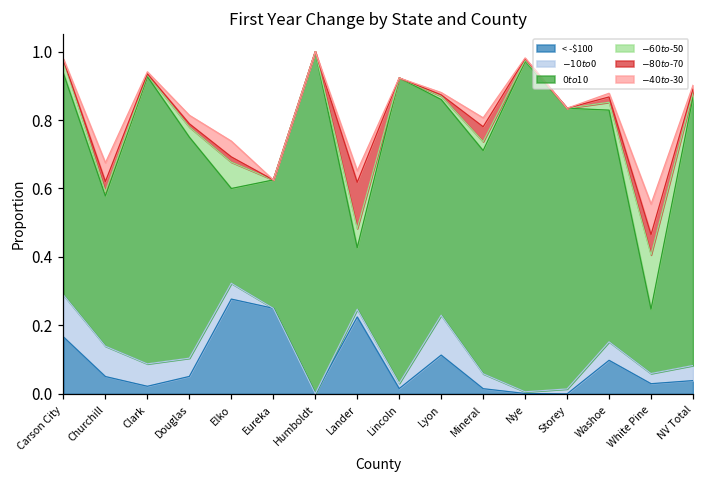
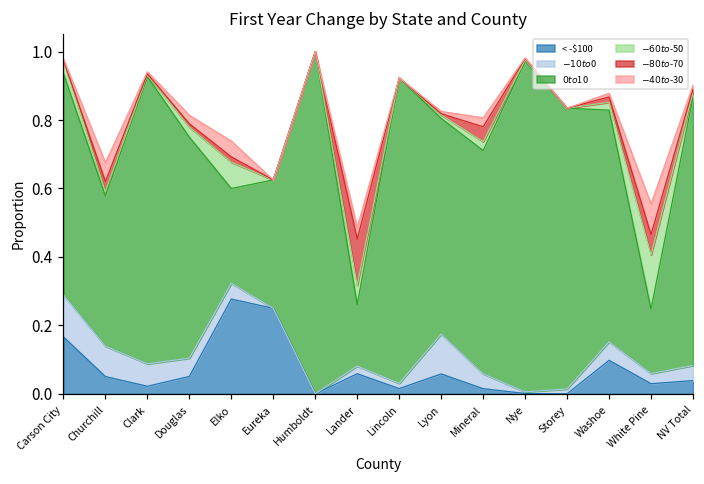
< -$100, Lander: 0.22 -> 0.06
< -$100, Lyon: 0.11 -> 0.06
